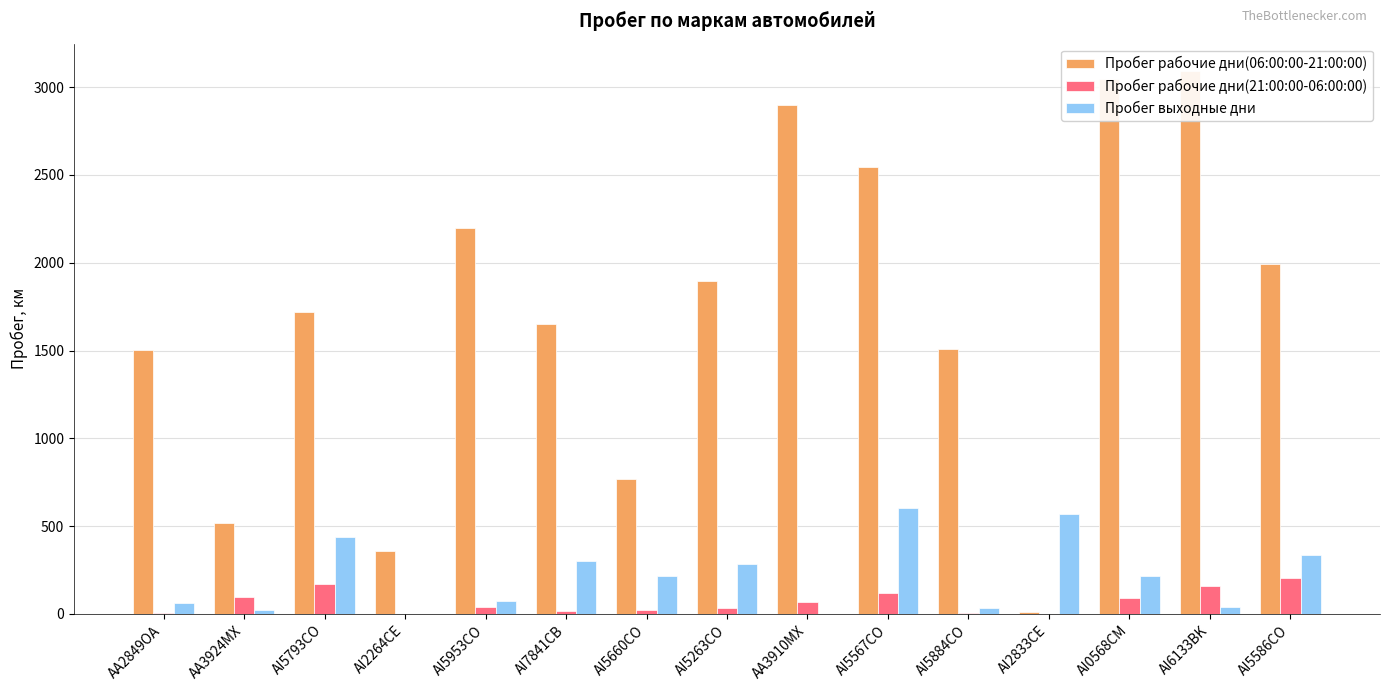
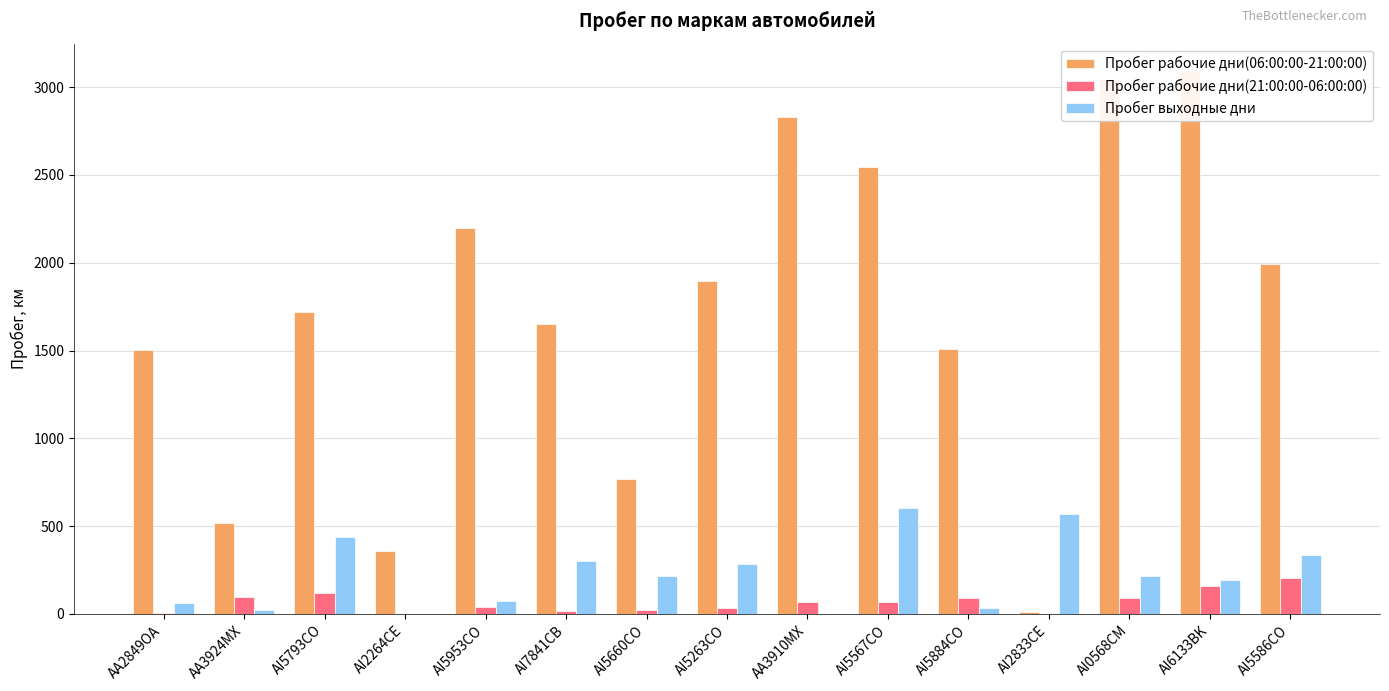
Пробег рабочие дни(21:00:00-06:00:00), AI5793CO: 170 -> 120
Пробег рабочие дни(06:00:00-21:00:00), AA3910MX: 2900 -> 2830
Пробег рабочие дни(21:00:00-06:00:00), AI5567CO: 120 -> 70
Пробег рабочие дни(21:00:00-06:00:00), AI5884CO: 0 -> 90
Пробег выходные дни, AI6133BK: 40 -> 190
